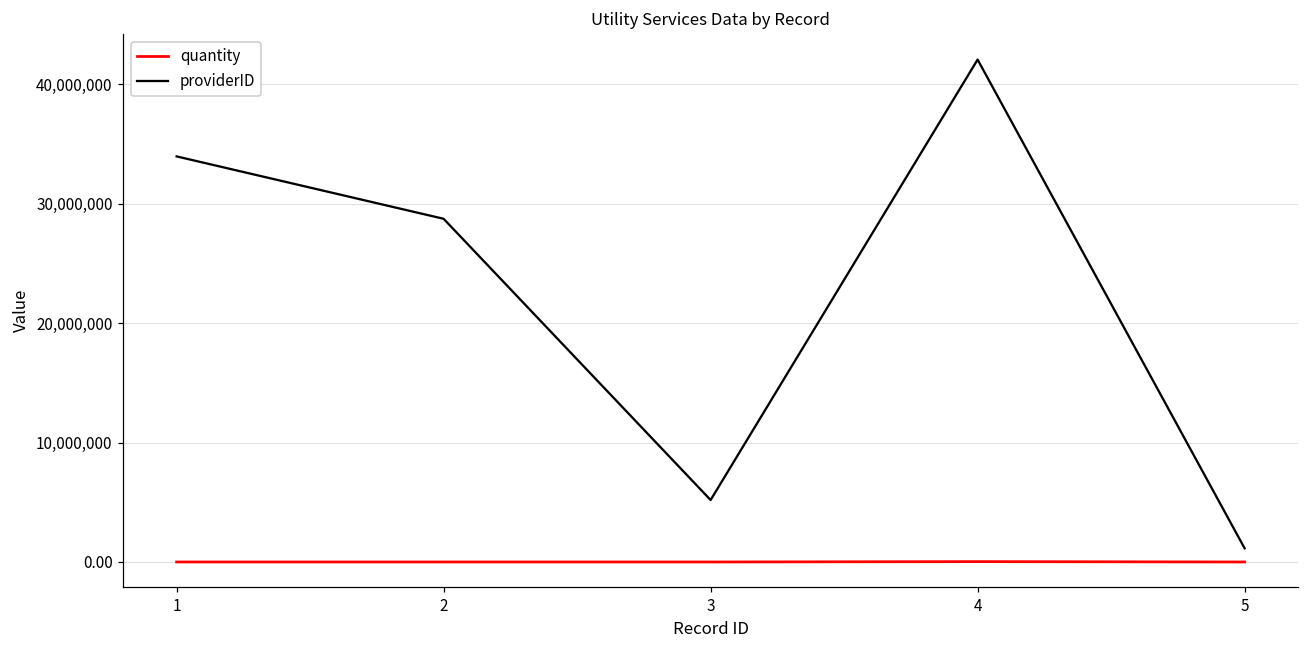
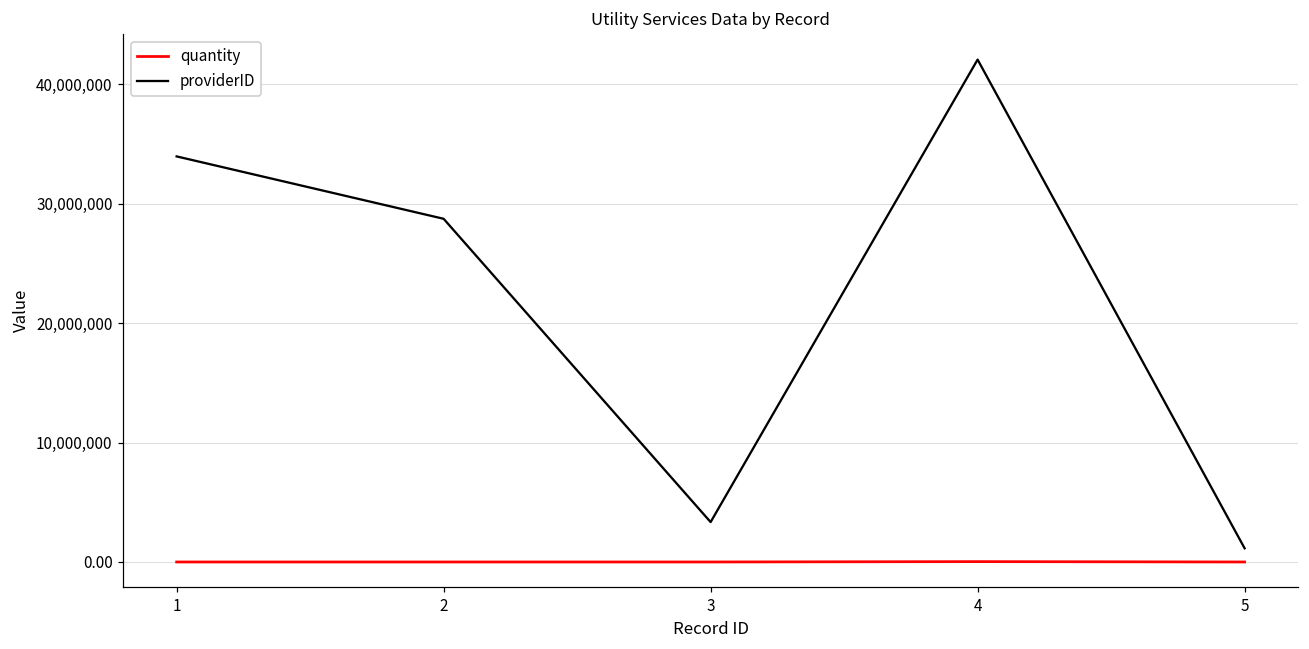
providerID, 3: 5,200,000 -> 3,300,000
